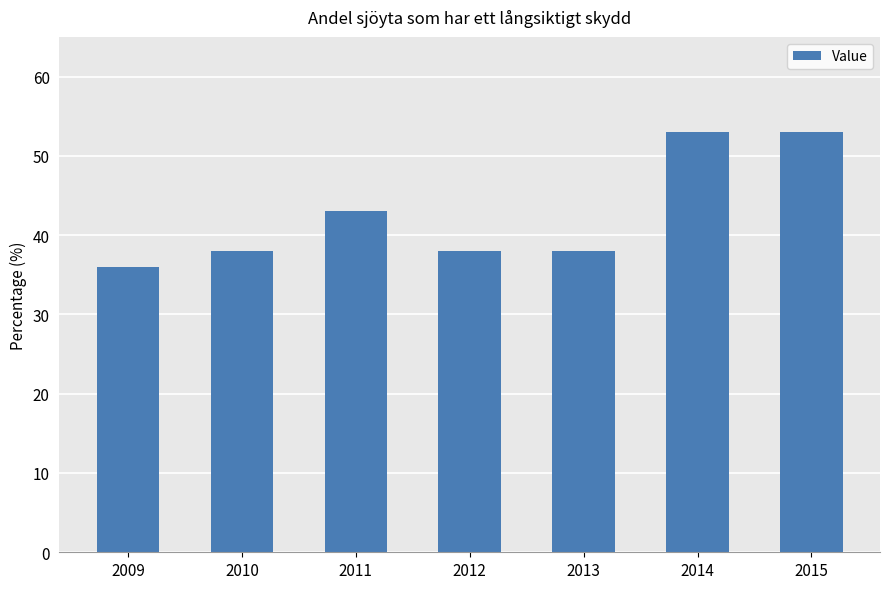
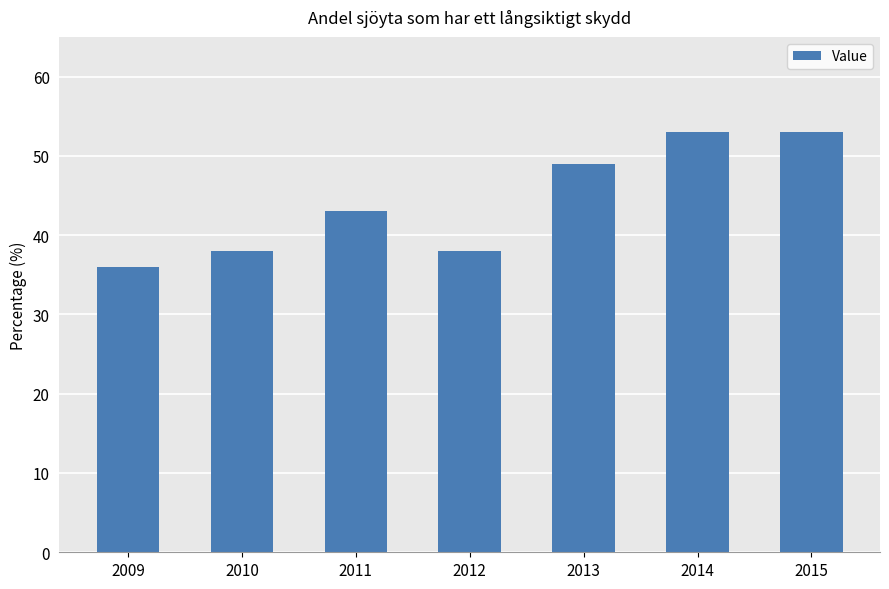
2013: 38 -> 49
